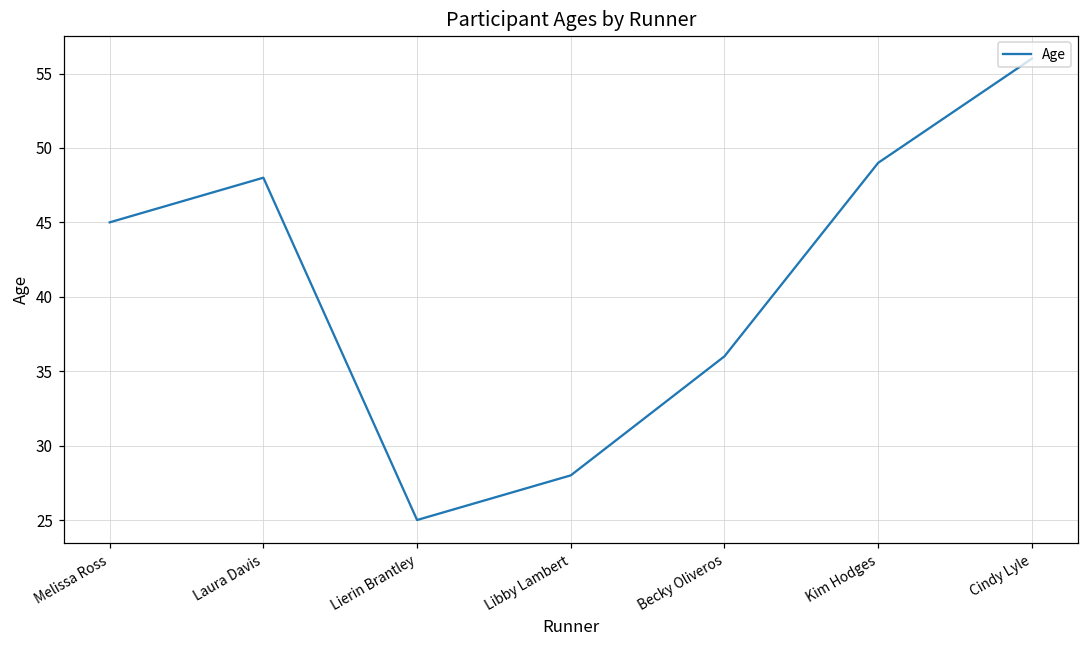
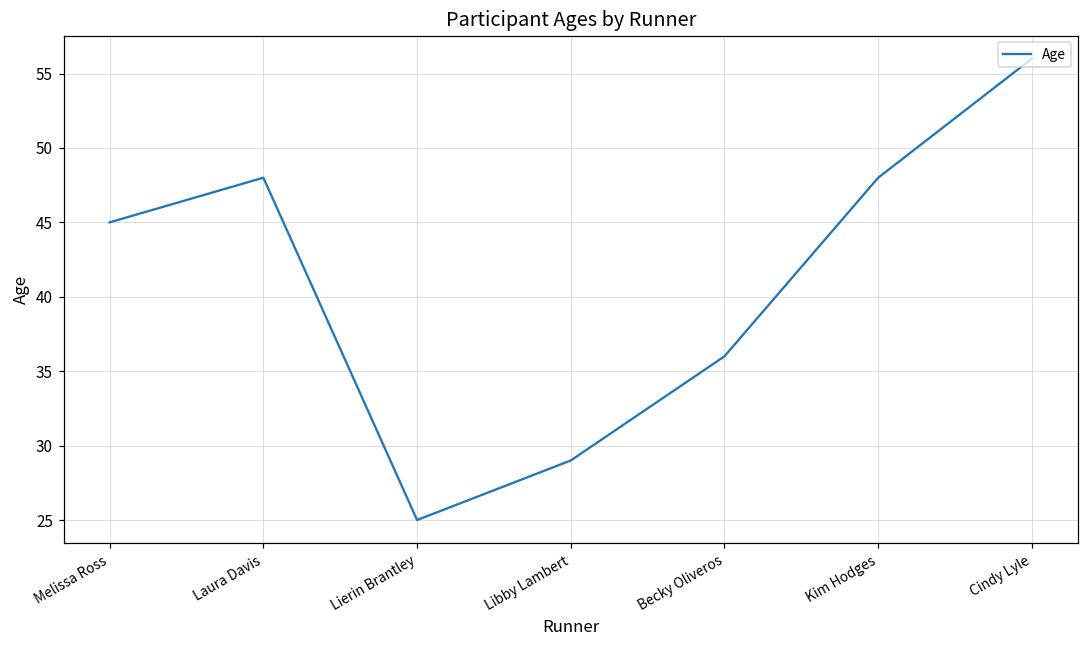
Libby Lambert: 28 -> 29
Kim Hodges: 49 -> 48
